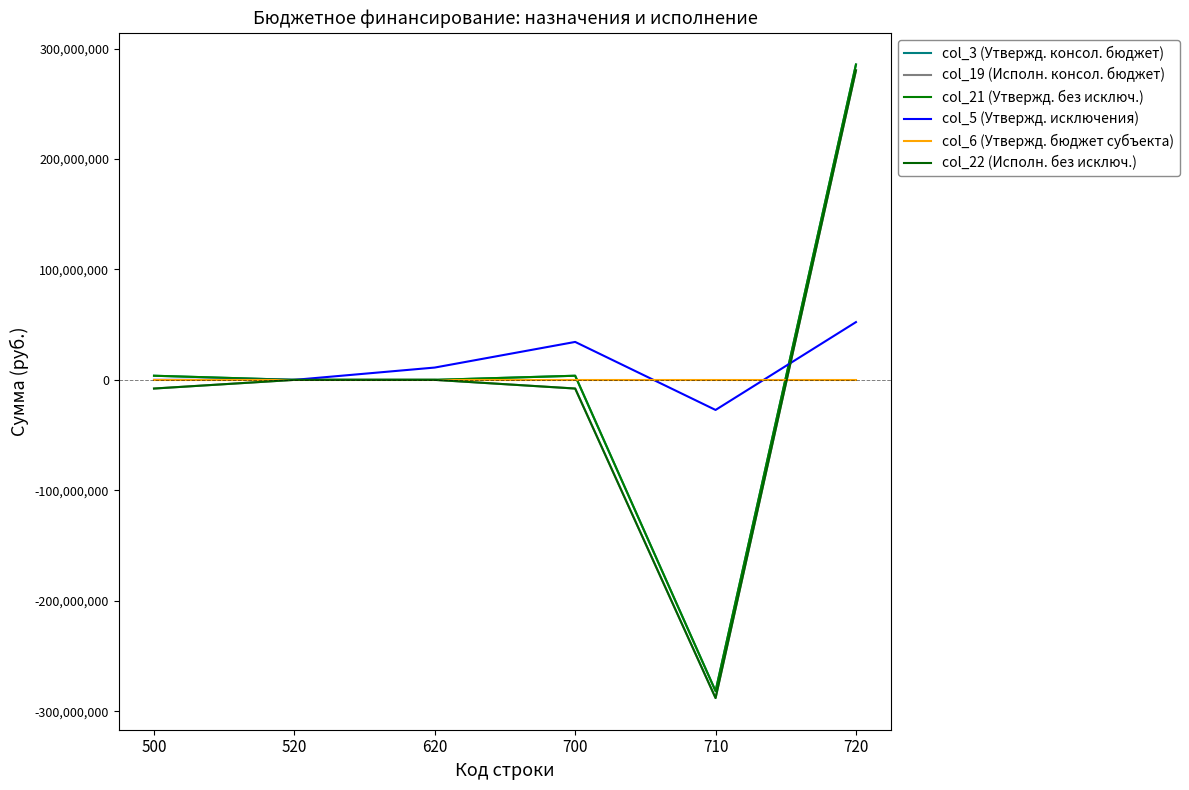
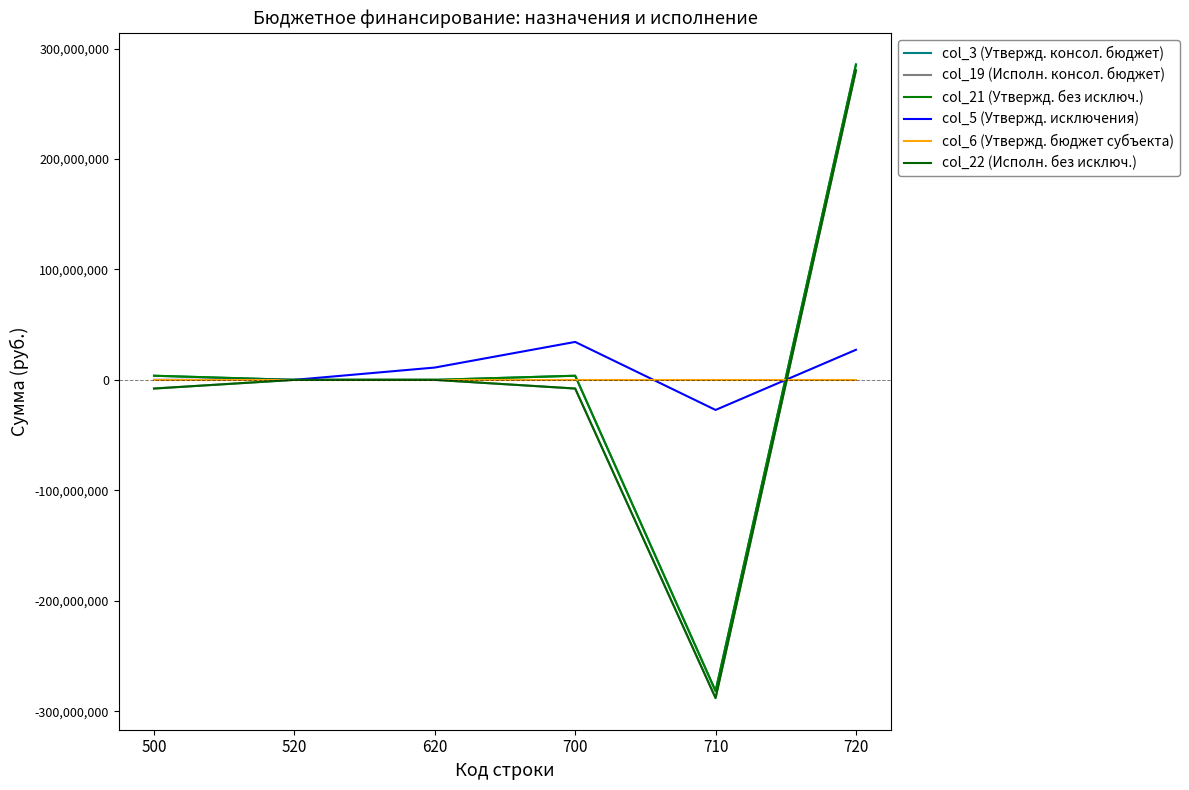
col_5 (Утвержд. исключения), 720: 52,000,000 -> 27,000,000
